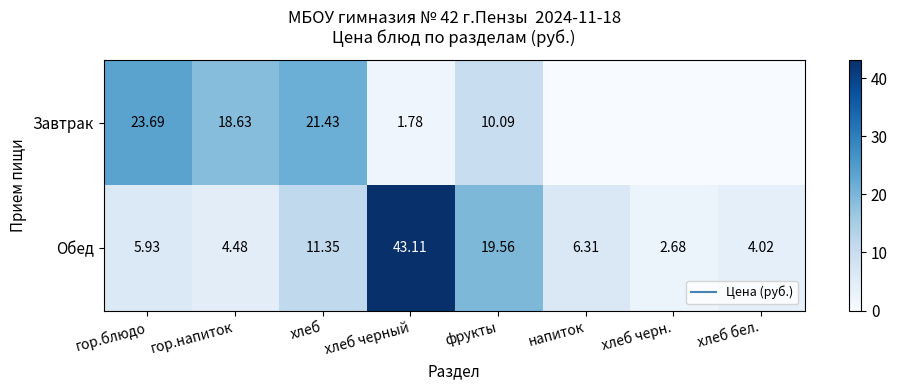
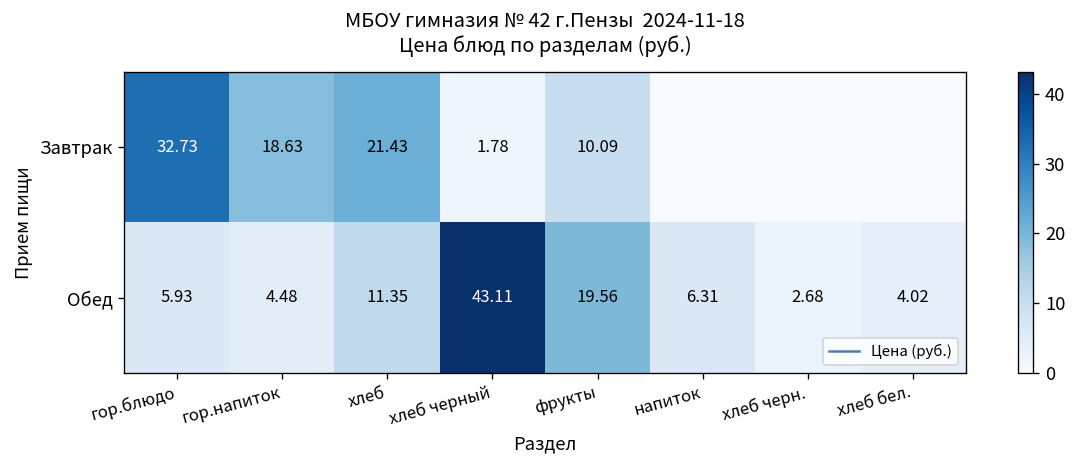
Завтрак, гор.блюдо: 23.69 -> 32.73
